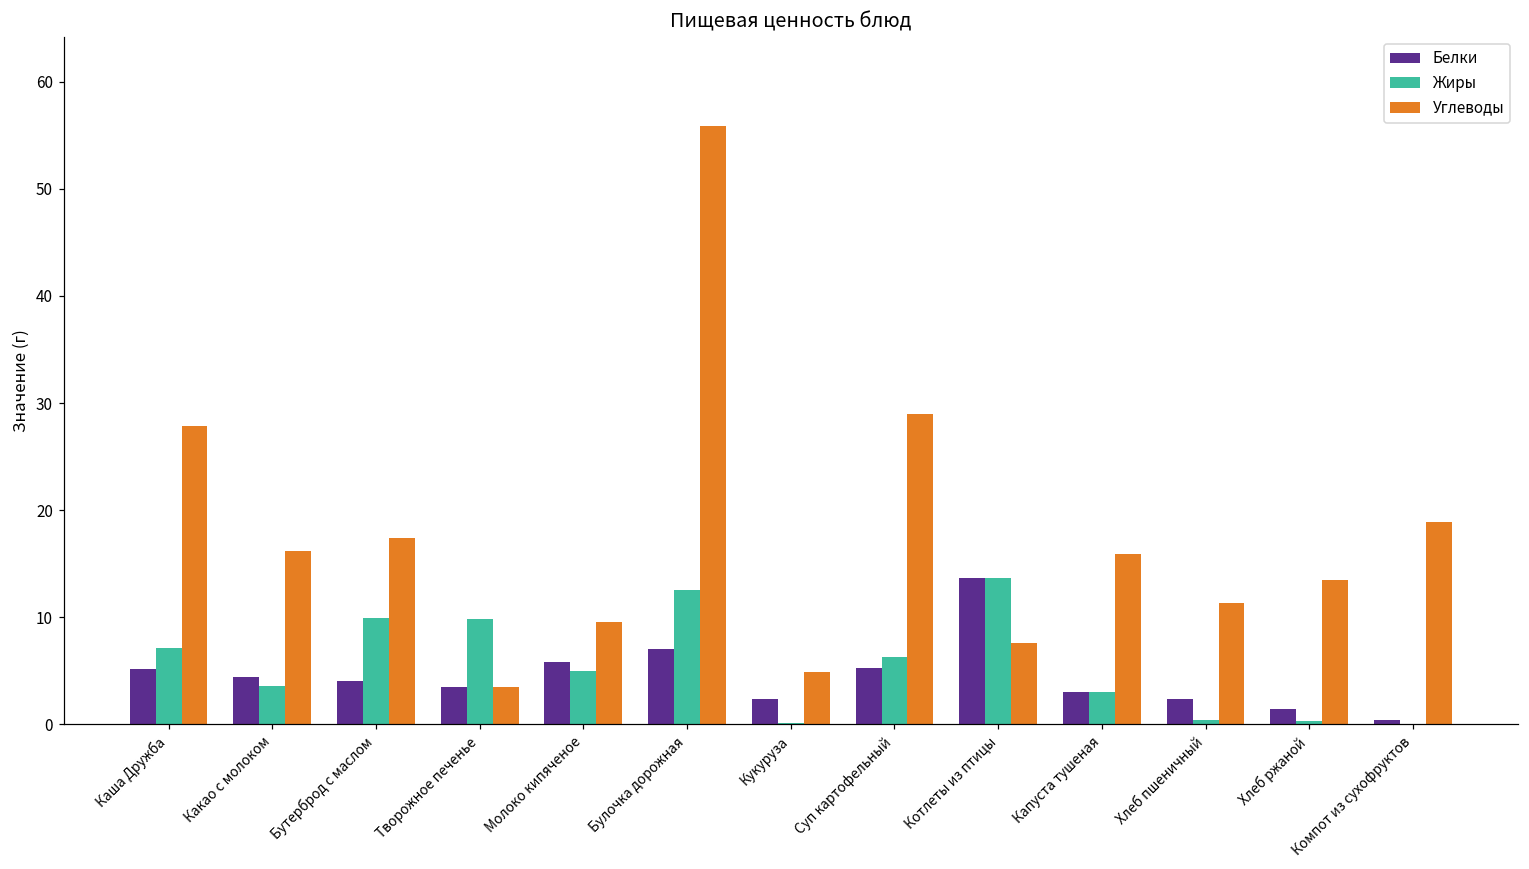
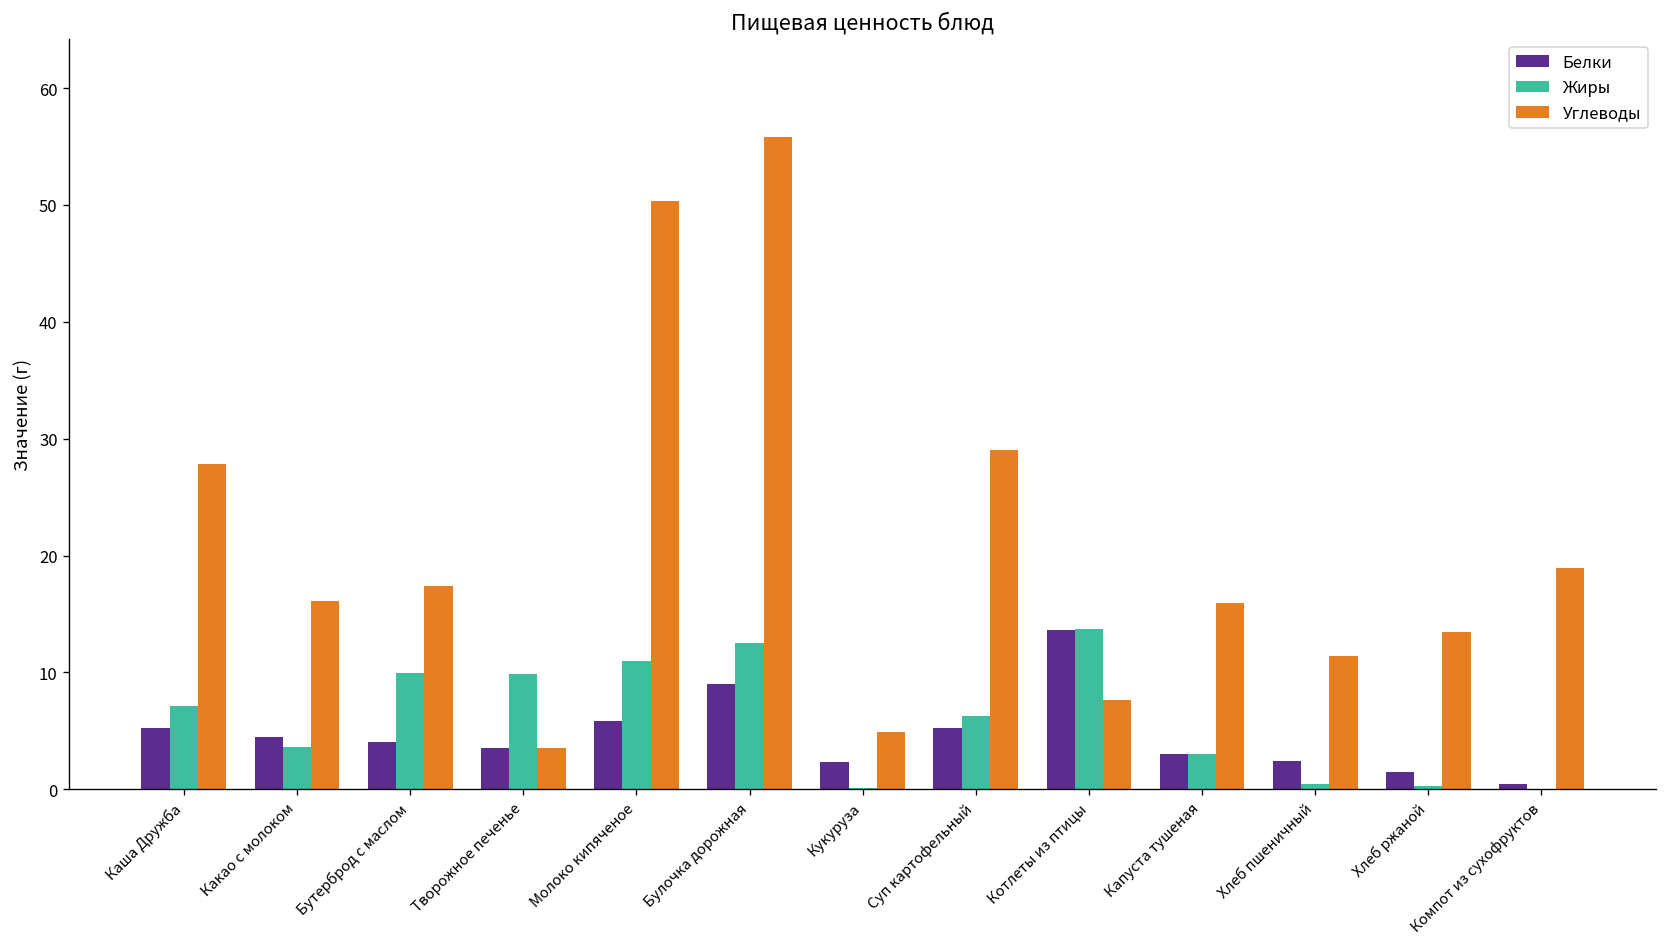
Жиры, Молоко кипяченое: 5 -> 11
Углеводы, Молоко кипяченое: 10 -> 50
Белки, Булочка дорожная: 7 -> 9
